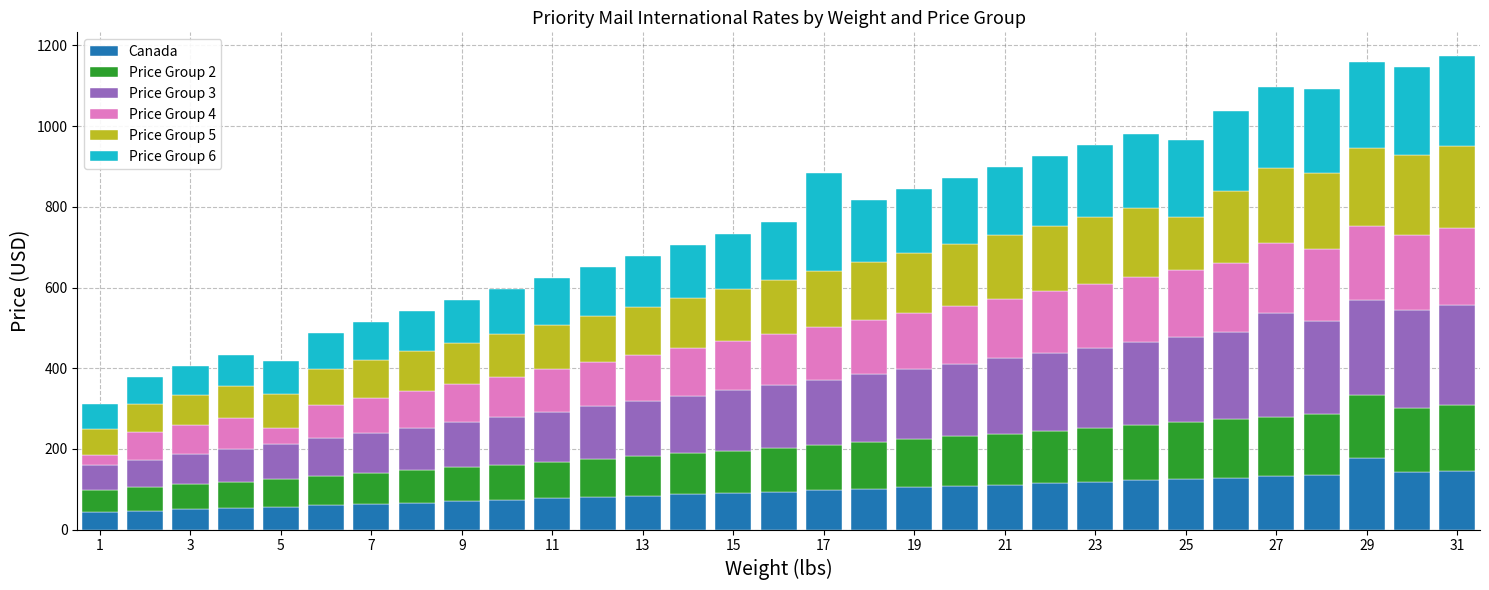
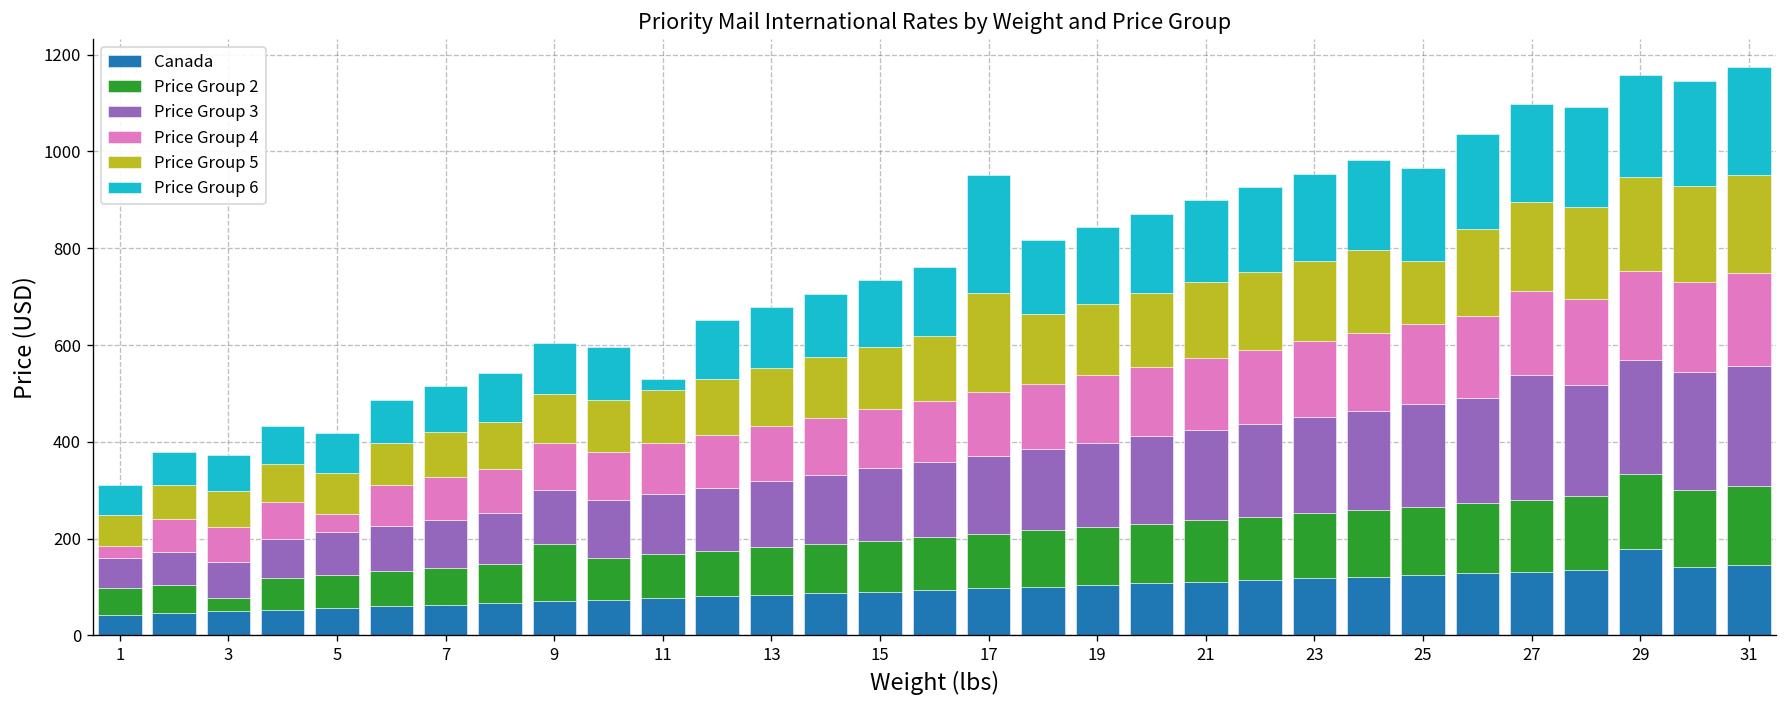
Price Group 2, 3: 60 -> 30
Price Group 2, 9: 80 -> 120
Price Group 6, 11: 120 -> 20
Price Group 5, 17: 140 -> 210
